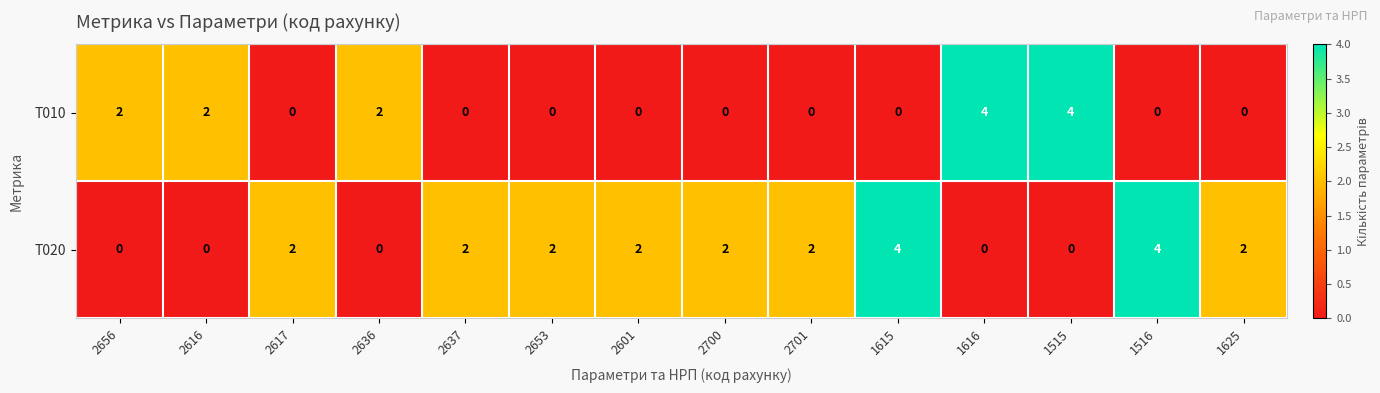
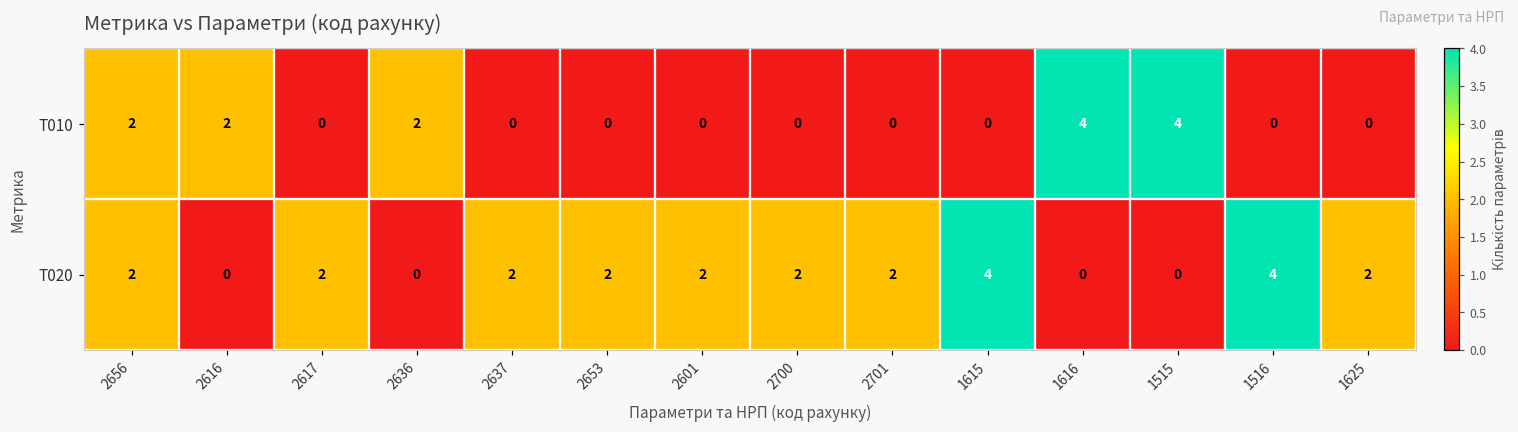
T020, 2656: 0 -> 2
